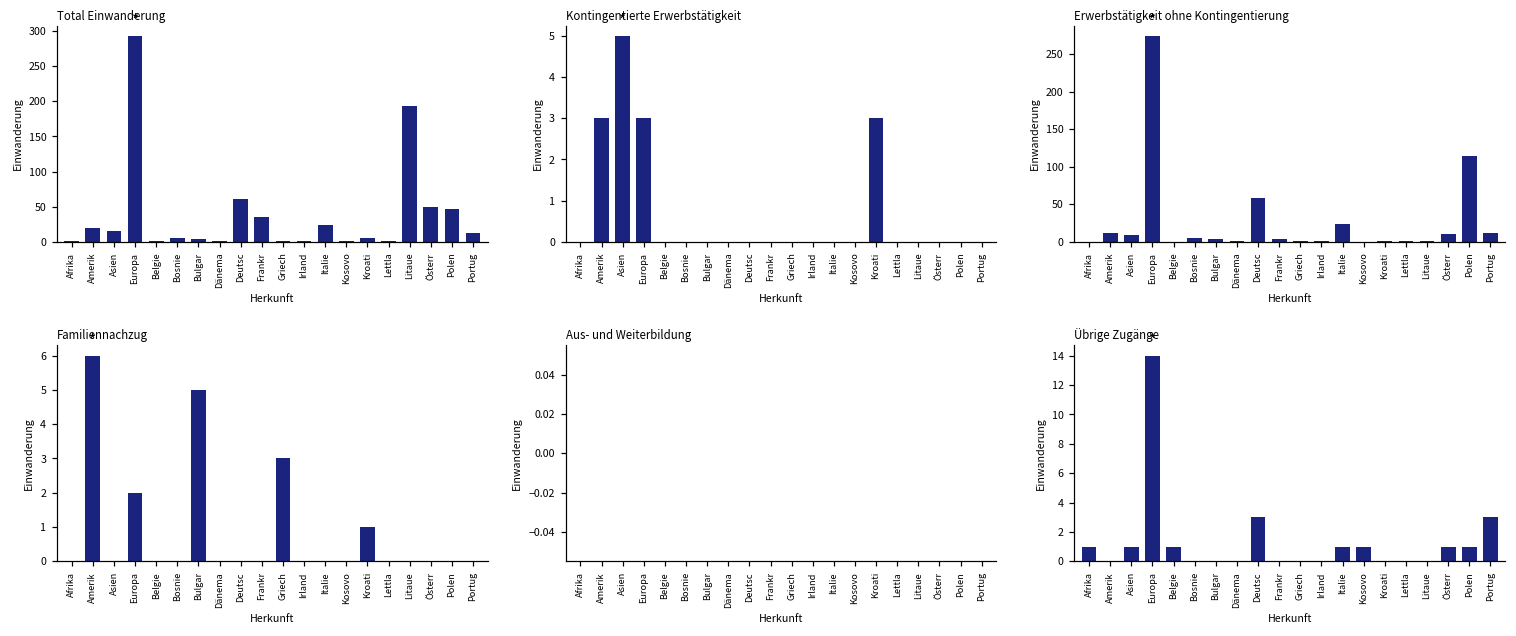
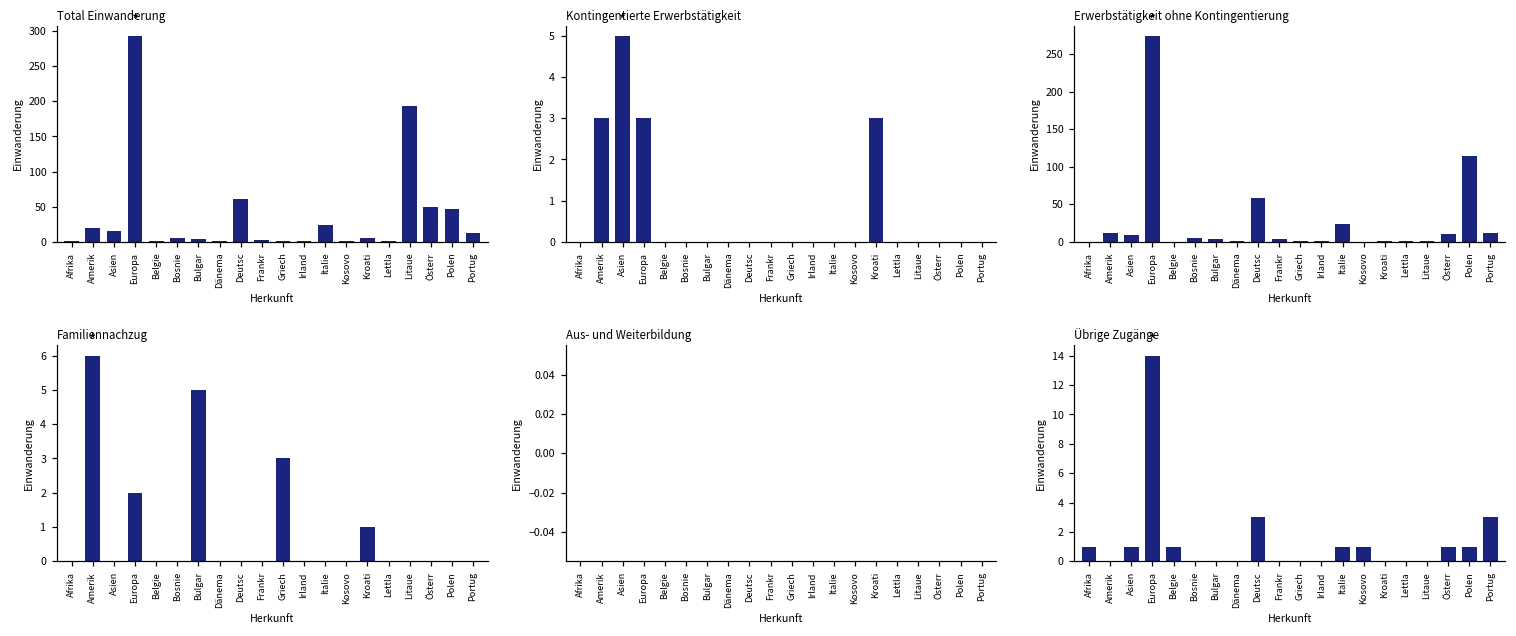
Total Einwanderung, Frankr: 40 -> 0
